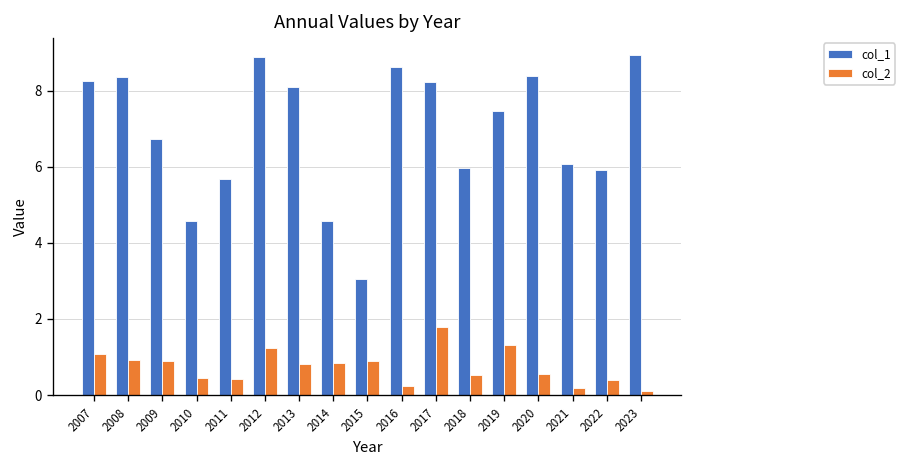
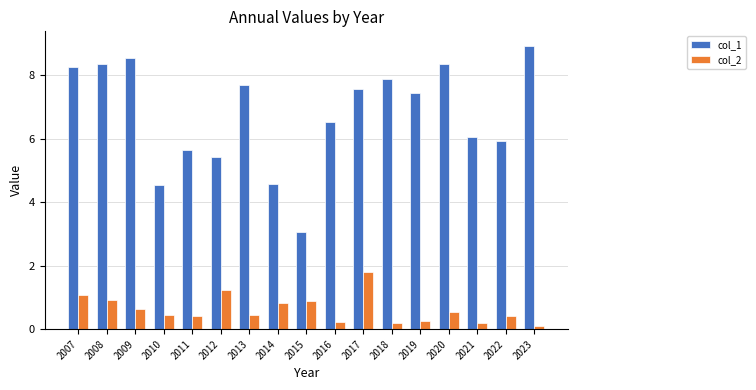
col_1, 2009: 6.7 -> 8.6
col_2, 2009: 0.9 -> 0.6
col_1, 2012: 8.9 -> 5.4
col_1, 2013: 8.1 -> 7.7
col_2, 2013: 0.8 -> 0.4
col_1, 2016: 8.6 -> 6.5
col_1, 2017: 8.2 -> 7.6
col_1, 2018: 6.0 -> 7.9
col_2, 2018: 0.5 -> 0.2
col_2, 2019: 1.3 -> 0.3
